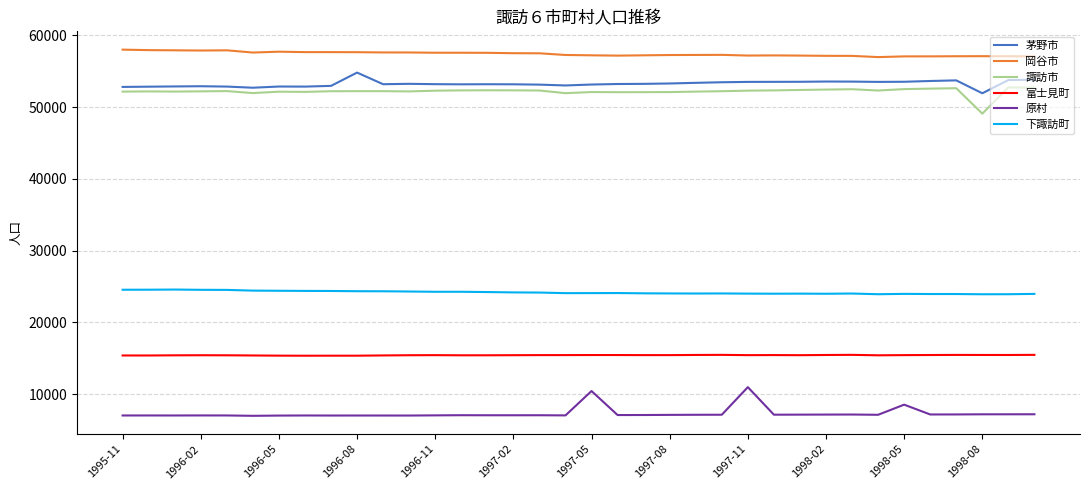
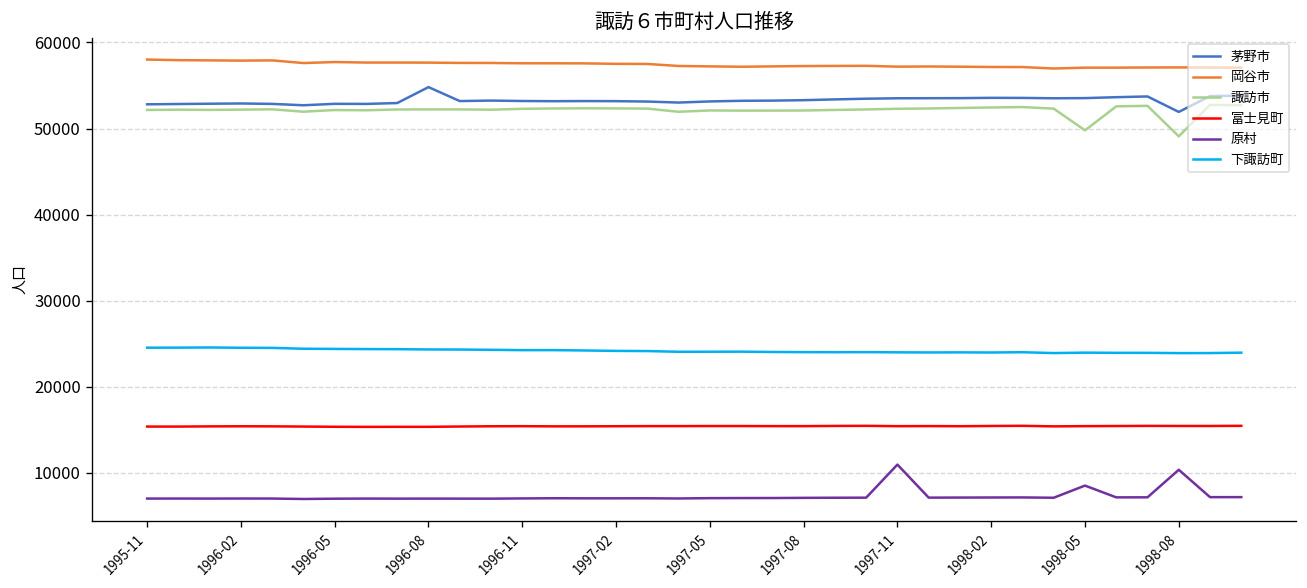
原村, 1997-05: 10000 -> 7000
諏訪市, 1998-05: 53000 -> 50000
原村, 1998-08: 7000 -> 10000
